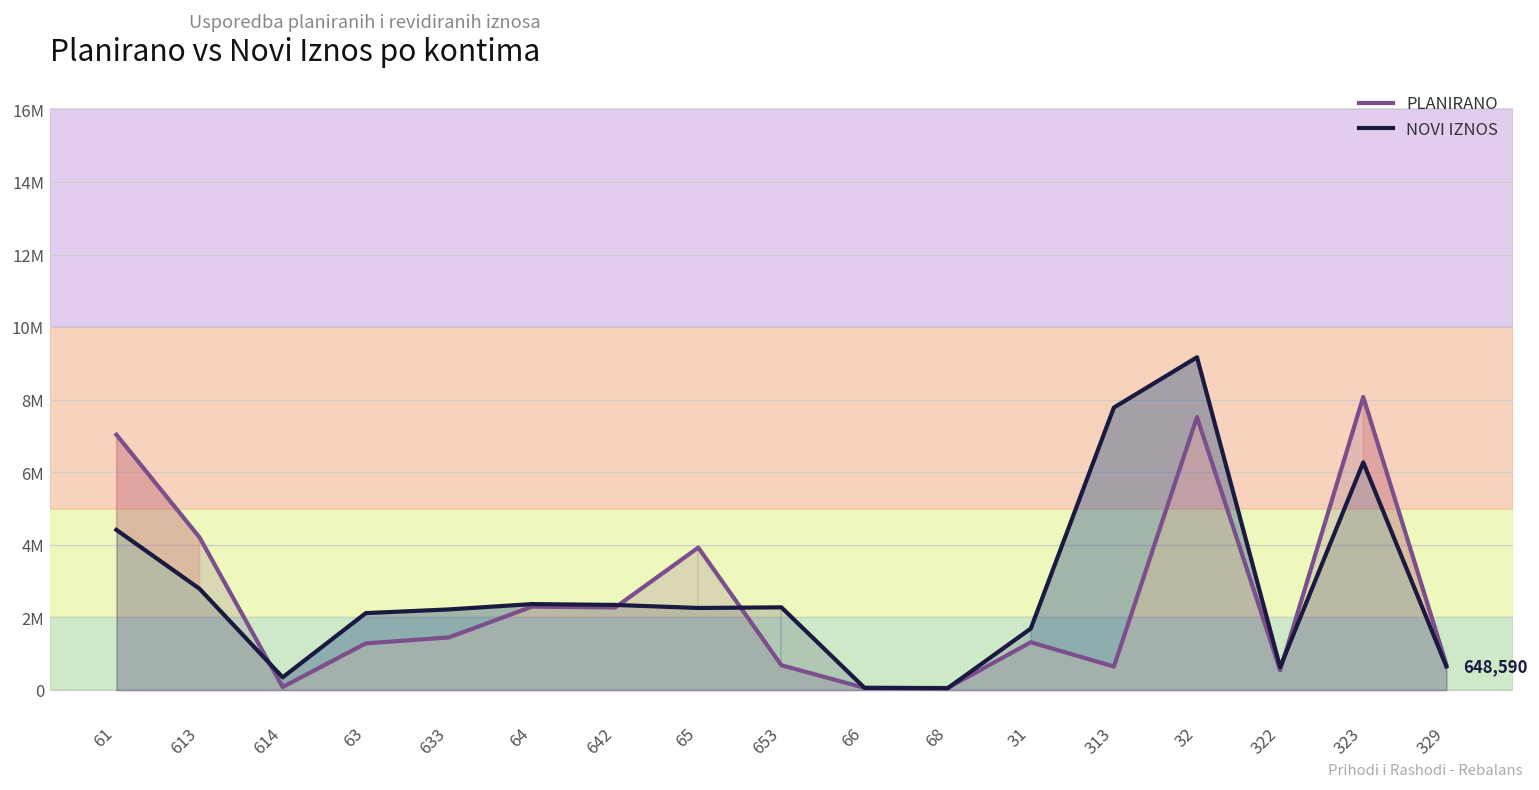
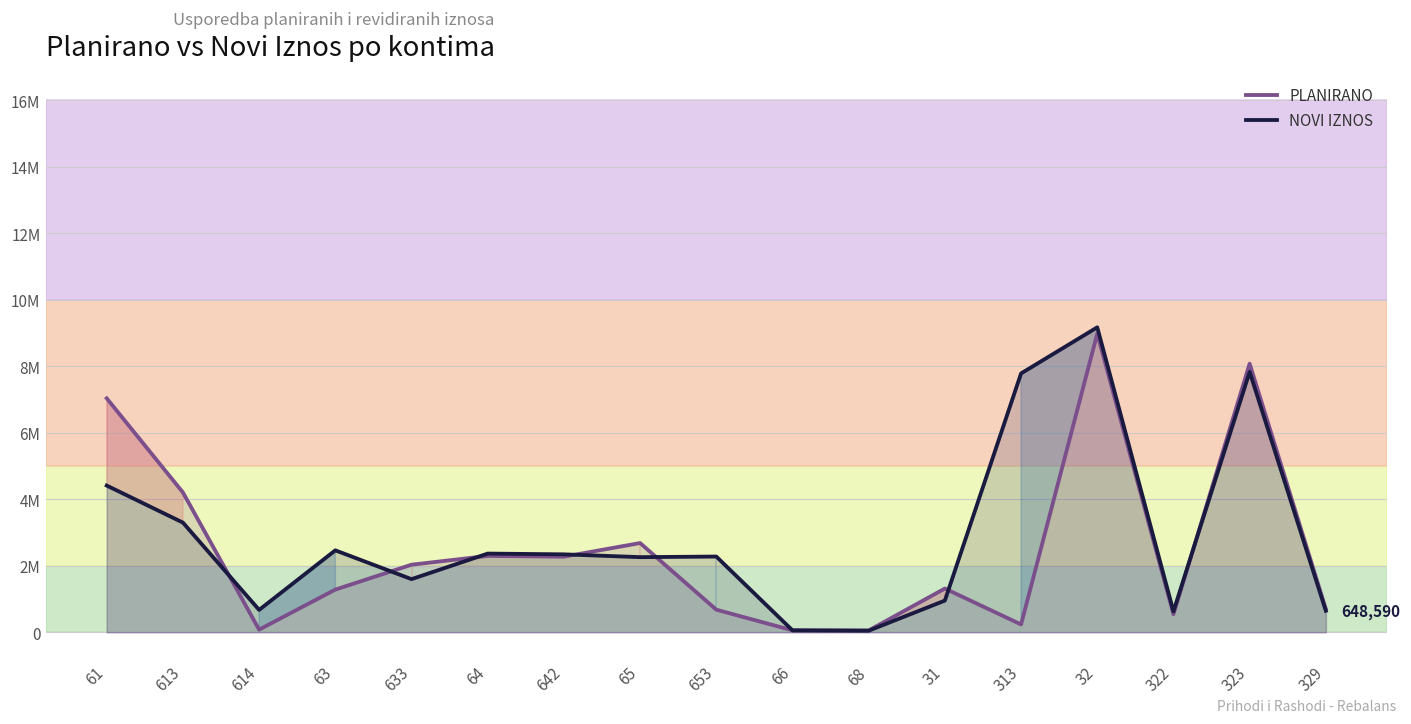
NOVI IZNOS, 613: 2800000 -> 3300000
NOVI IZNOS, 614: 400000 -> 700000
NOVI IZNOS, 63: 2100000 -> 2500000
PLANIRANO, 633: 1500000 -> 2000000
NOVI IZNOS, 633: 2200000 -> 1600000
PLANIRANO, 65: 3900000 -> 2700000
NOVI IZNOS, 31: 1700000 -> 1000000
PLANIRANO, 313: 600000 -> 200000
PLANIRANO, 32: 7500000 -> 9000000
NOVI IZNOS, 323: 6300000 -> 7800000
